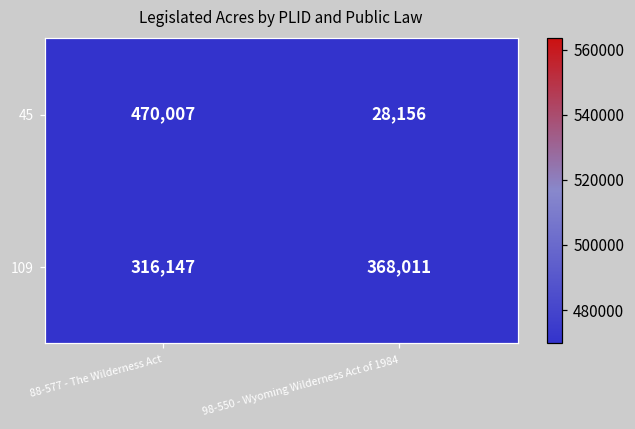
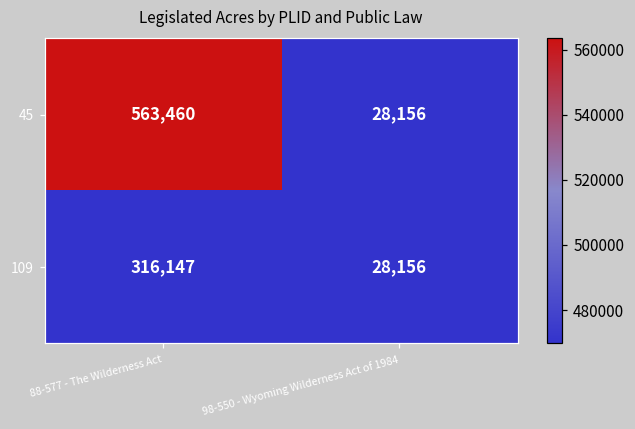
45, 88-577 - The Wilderness Act: 470,007 -> 563,460
109, 98-550 - Wyoming Wilderness Act of 1984: 368,011 -> 28,156
